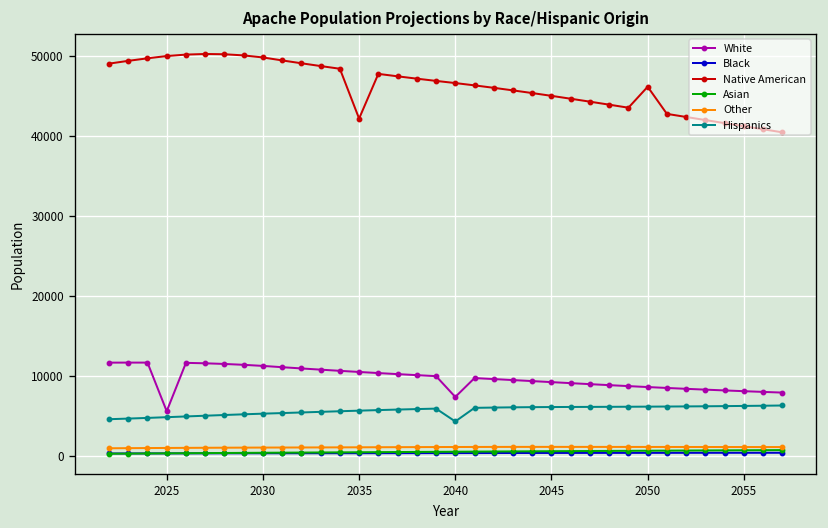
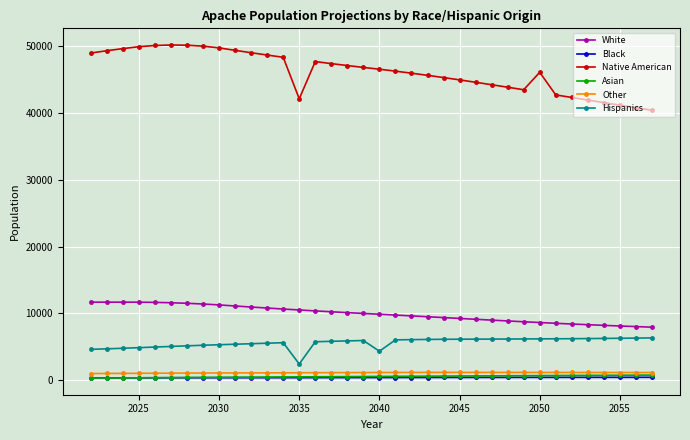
White, 2025: 6000 -> 12000
Hispanics, 2035: 6000 -> 2000
White, 2040: 7000 -> 10000
